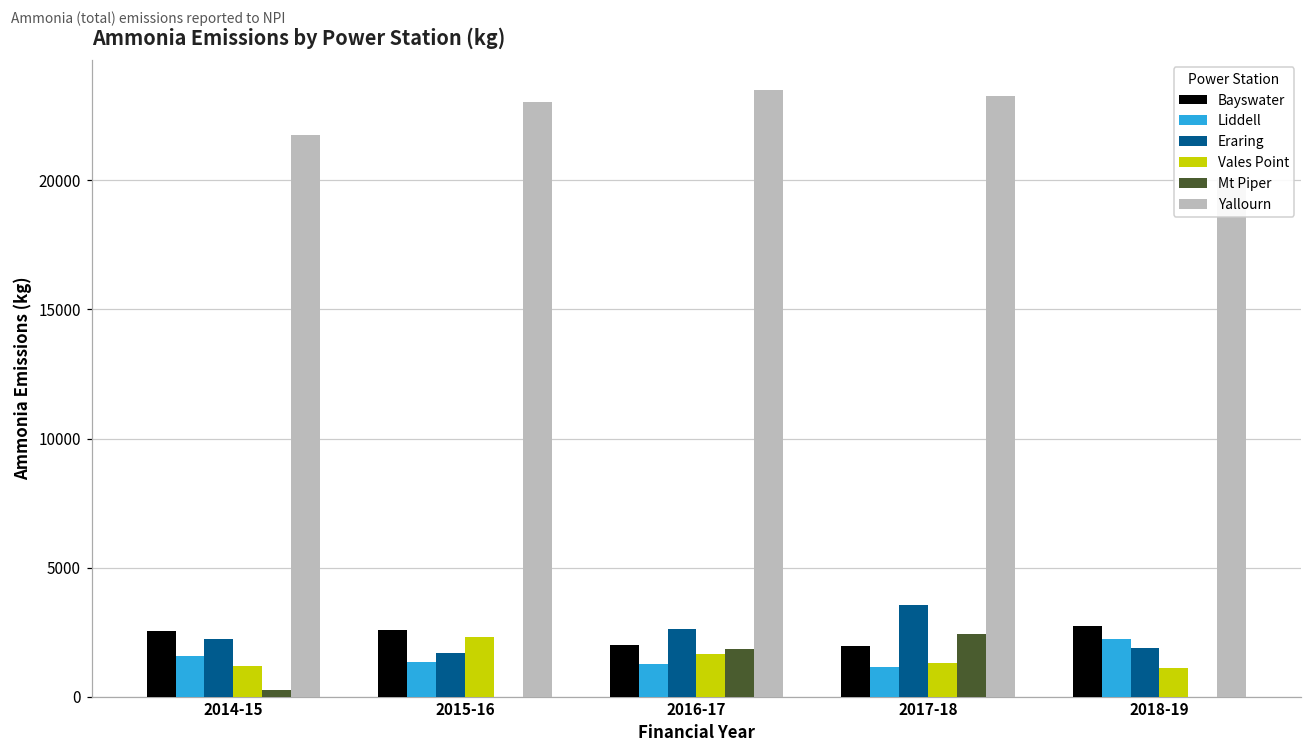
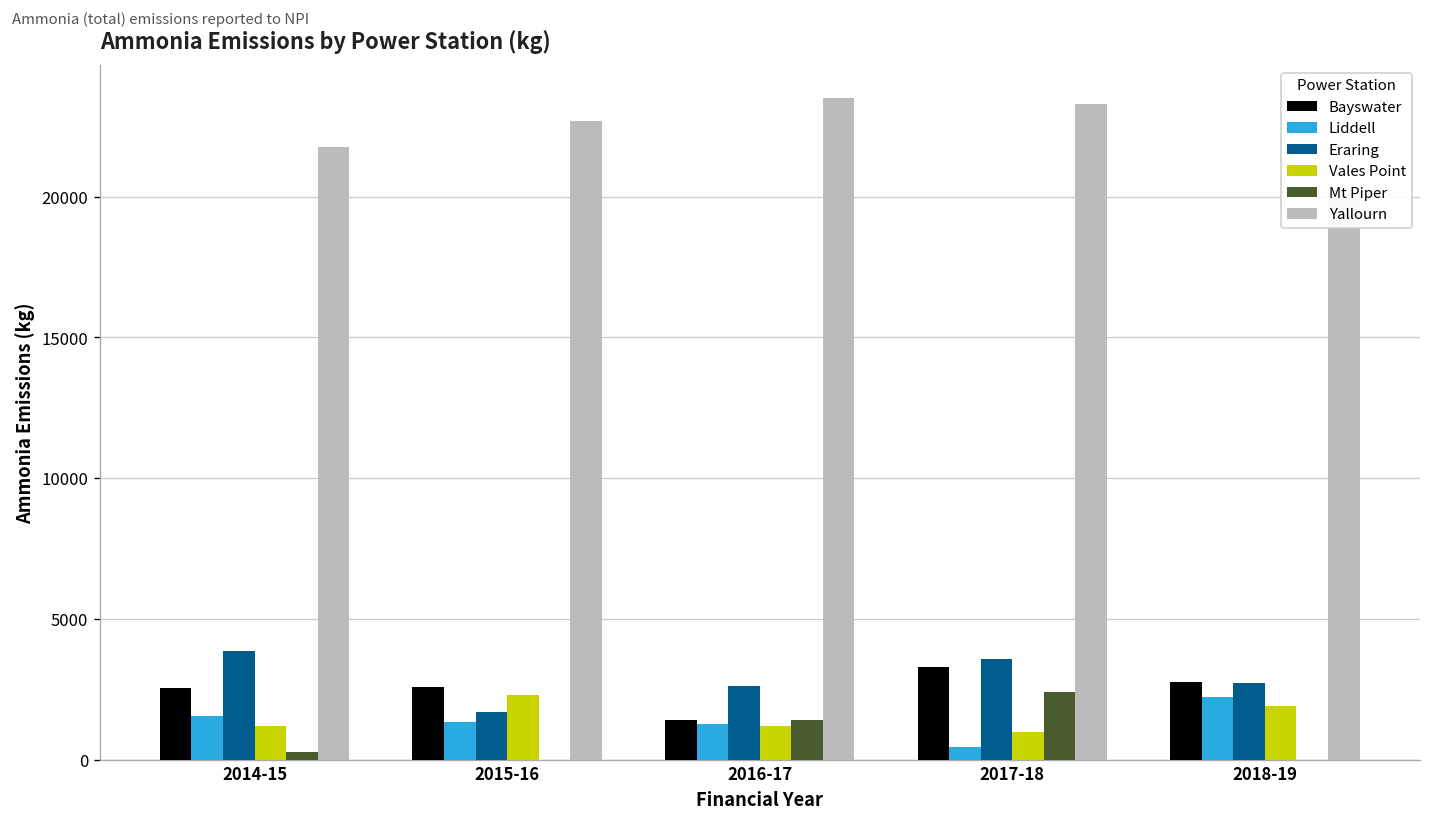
Eraring, 2014-15: 2200 -> 3900
Yallourn, 2015-16: 23000 -> 22700
Bayswater, 2016-17: 2000 -> 1400
Vales Point, 2016-17: 1700 -> 1200
Mt Piper, 2016-17: 1800 -> 1400
Bayswater, 2017-18: 1900 -> 3300
Liddell, 2017-18: 1100 -> 400
Vales Point, 2017-18: 1300 -> 1000
Eraring, 2018-19: 1900 -> 2700
Vales Point, 2018-19: 1100 -> 1900
